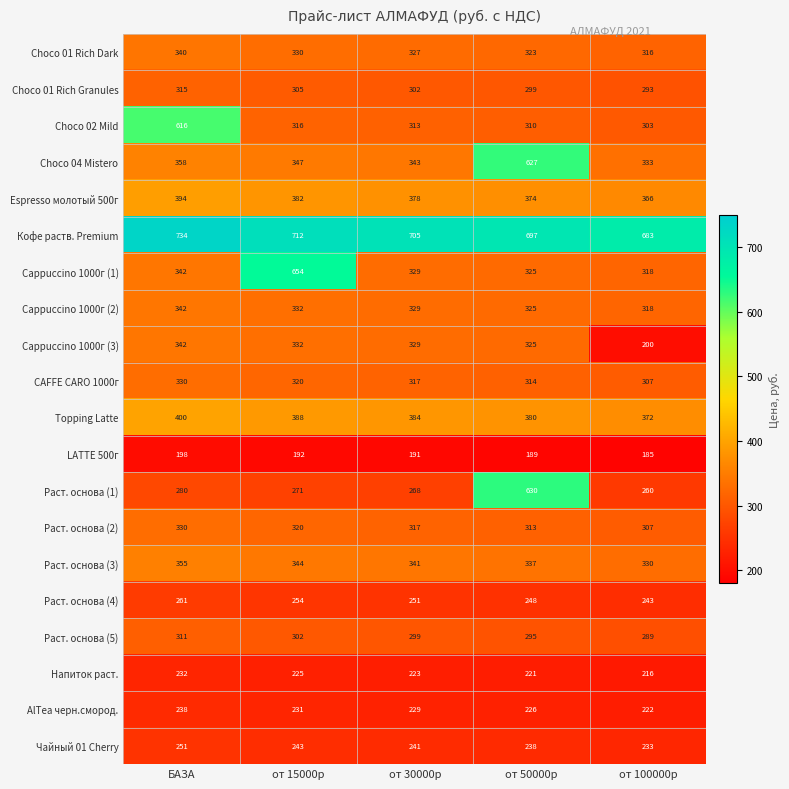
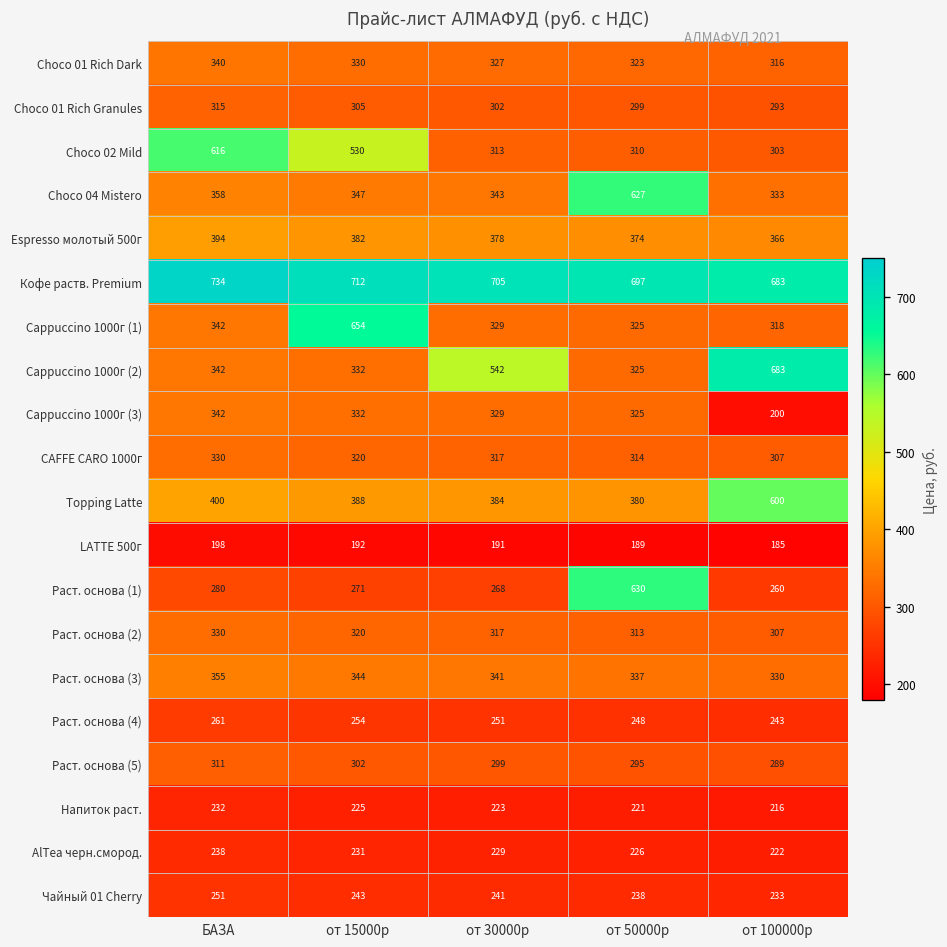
Choco 02 Mild, от 15000р: 316 -> 530
Cappuccino 1000г (2), от 30000р: 329 -> 542
Cappuccino 1000г (2), от 100000р: 318 -> 683
Topping Latte, от 100000р: 372 -> 600
